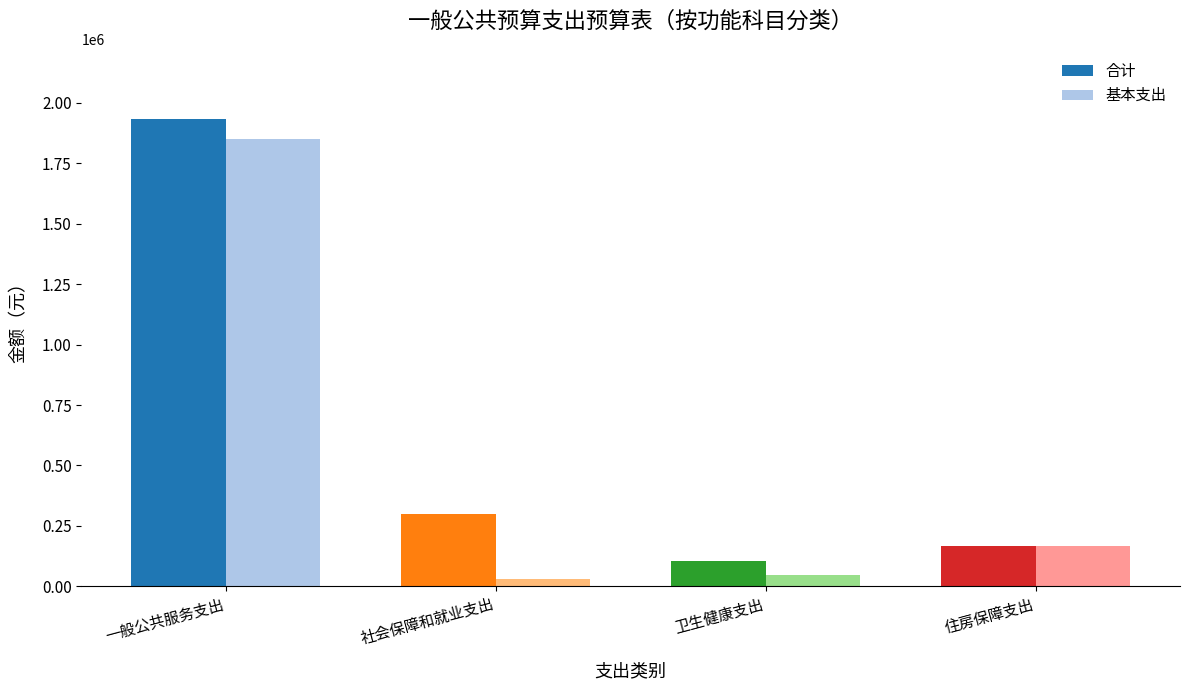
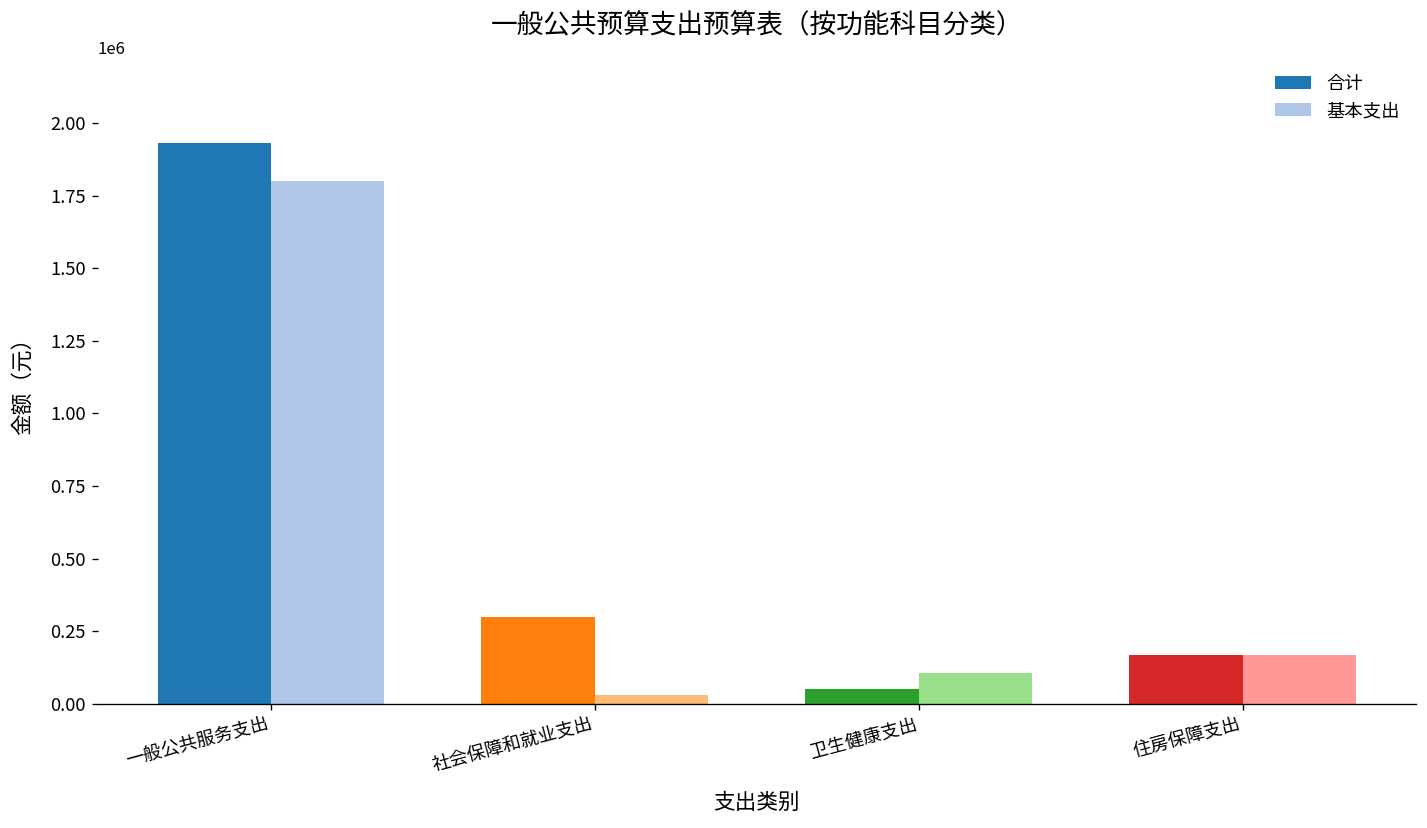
基本支出, 一般公共服务支出: 1850000 -> 1800000
合计, 卫生健康支出: 110000 -> 50000
基本支出, 卫生健康支出: 50000 -> 110000
